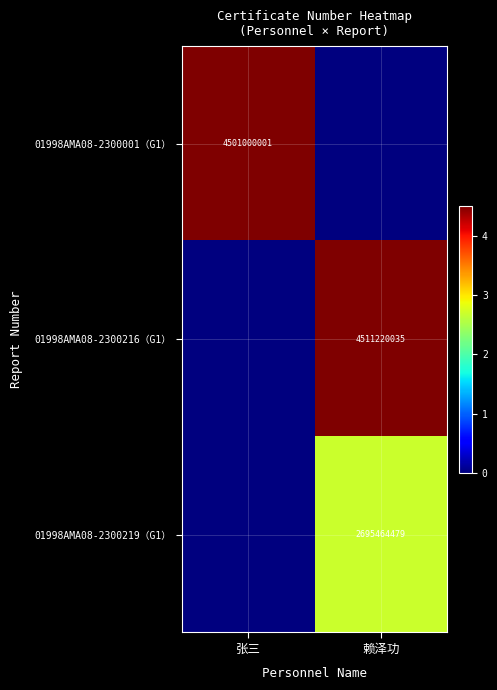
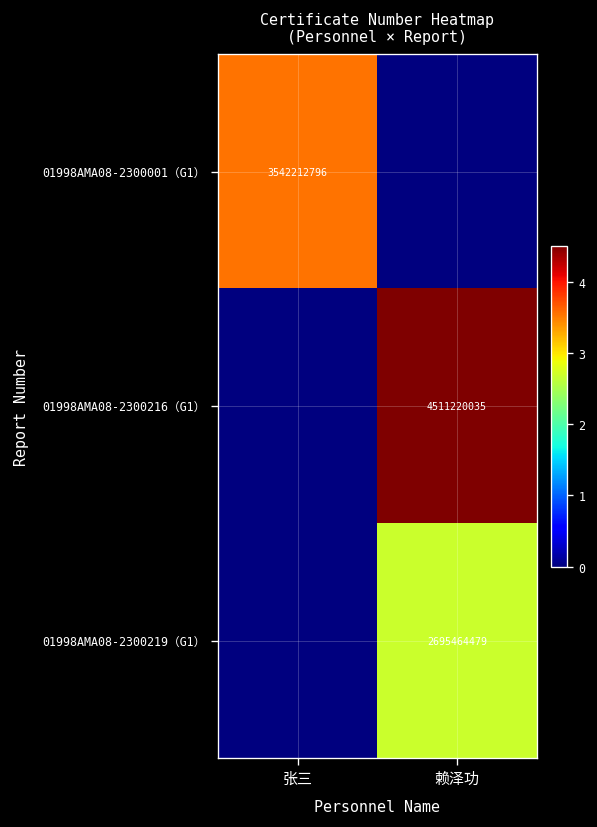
01998AMA08-2300001（G1）, 张三: 4501000001 -> 3542212796
